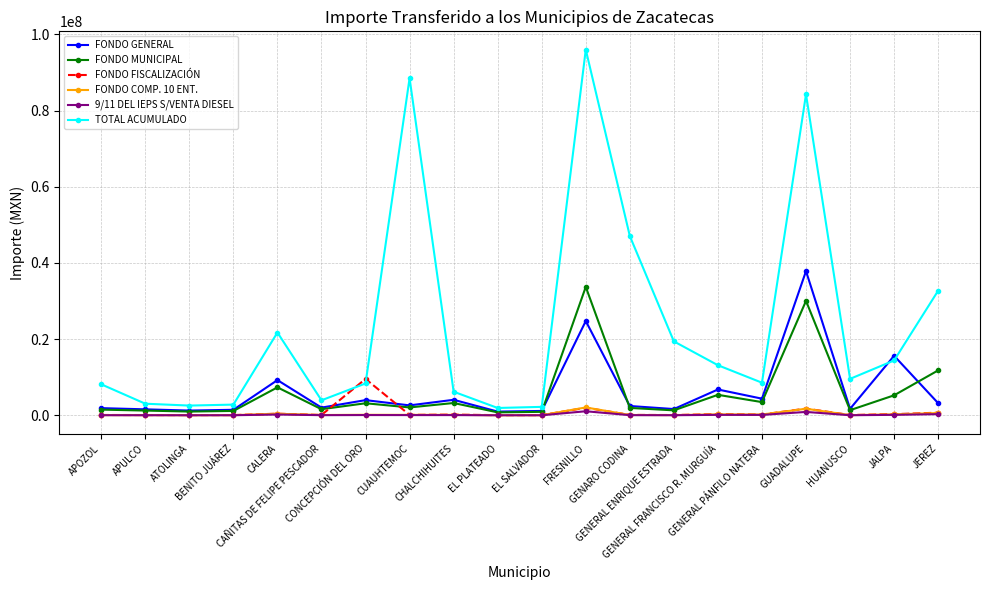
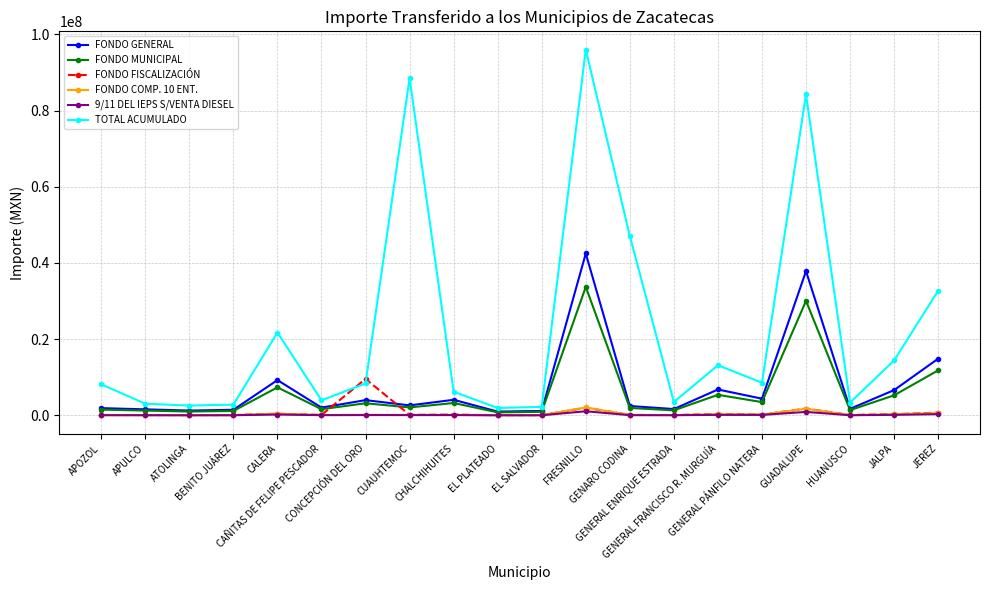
FONDO GENERAL, FRESNILLO: 25000000 -> 42000000
TOTAL ACUMULADO, GENERAL ENRIQUE ESTRADA: 19000000 -> 4000000
TOTAL ACUMULADO, HUANUSCO: 10000000 -> 3000000
FONDO GENERAL, JALPA: 16000000 -> 7000000
FONDO GENERAL, JEREZ: 3000000 -> 15000000
